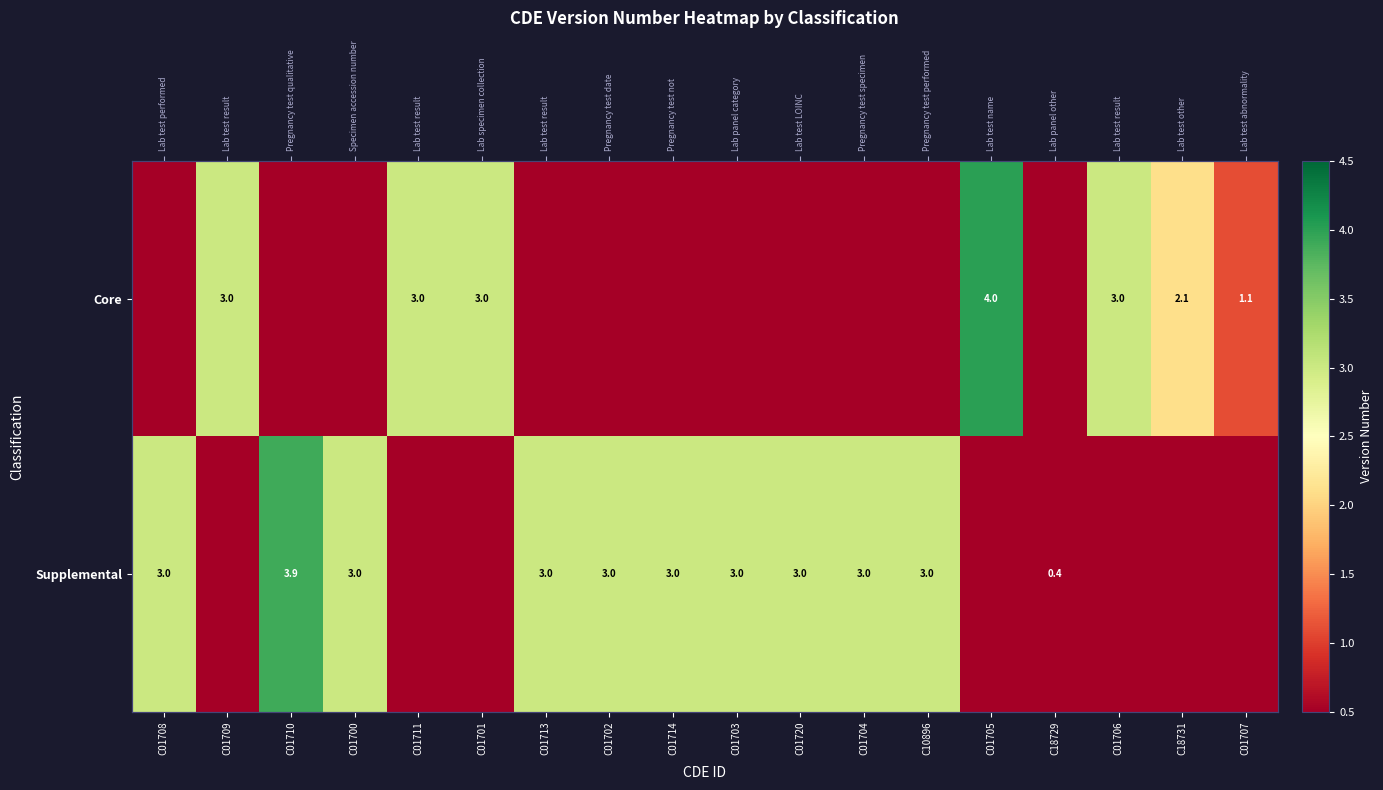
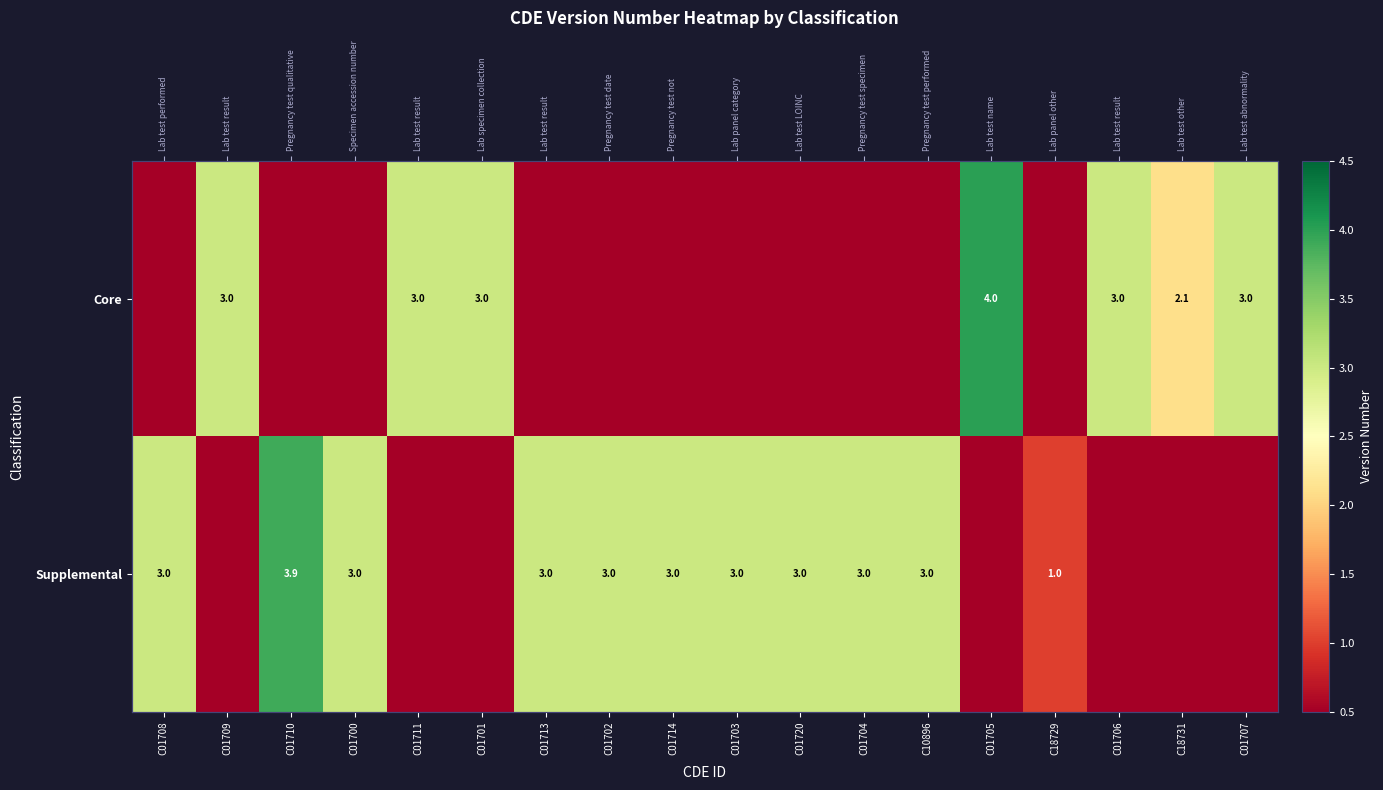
Core, C01707: 1.1 -> 3.0
Supplemental, C18729: 0.4 -> 1.0
